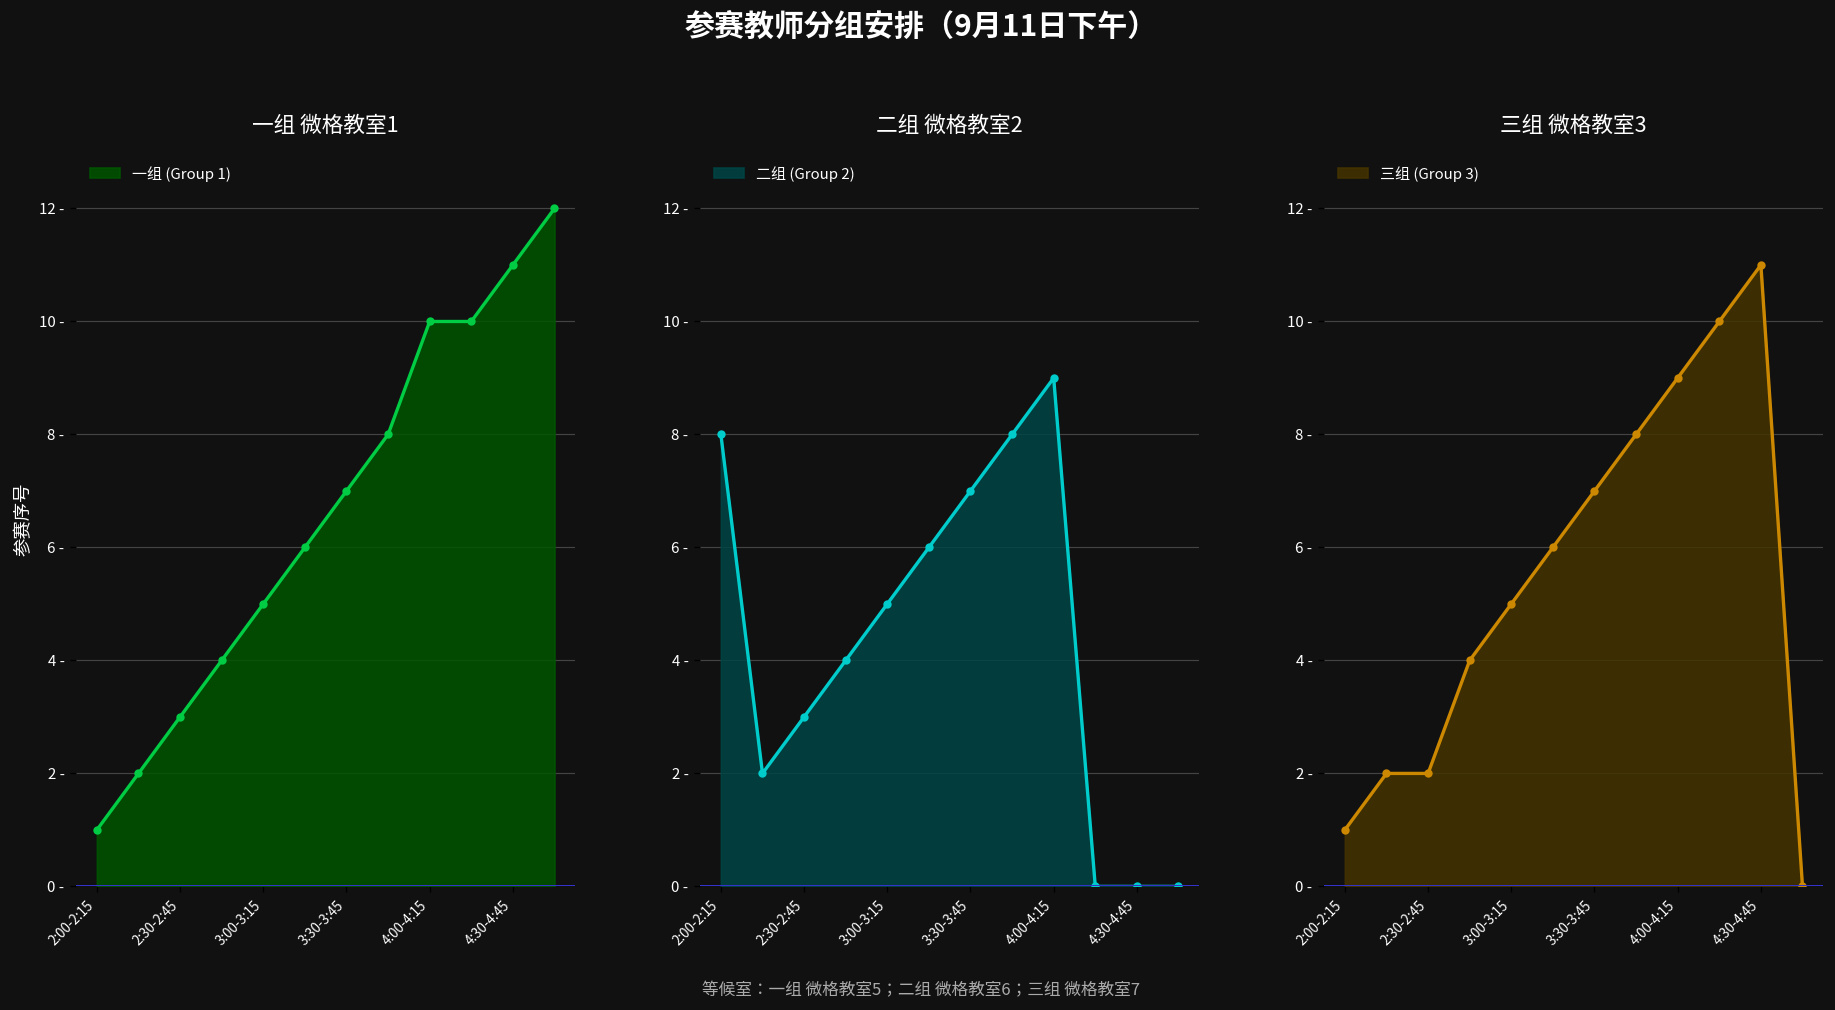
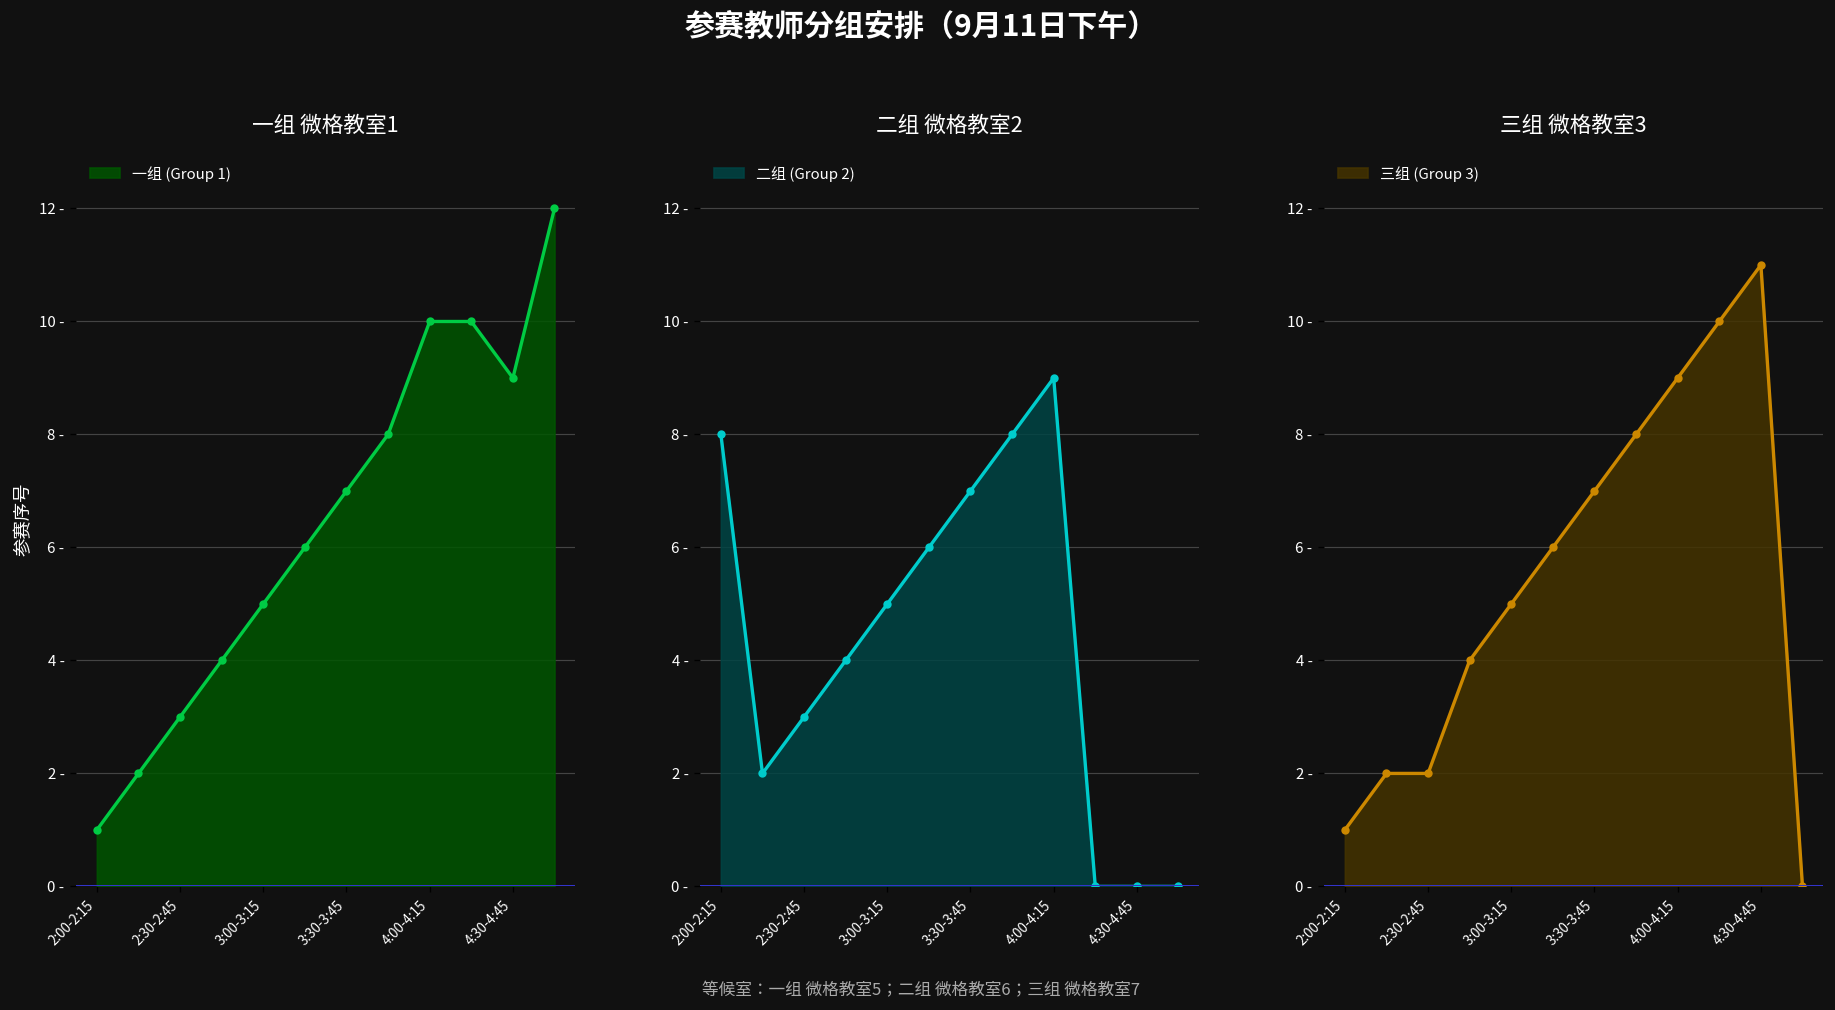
一组 微格教室1, 4:30-4:45: 11 - -> 9 -
